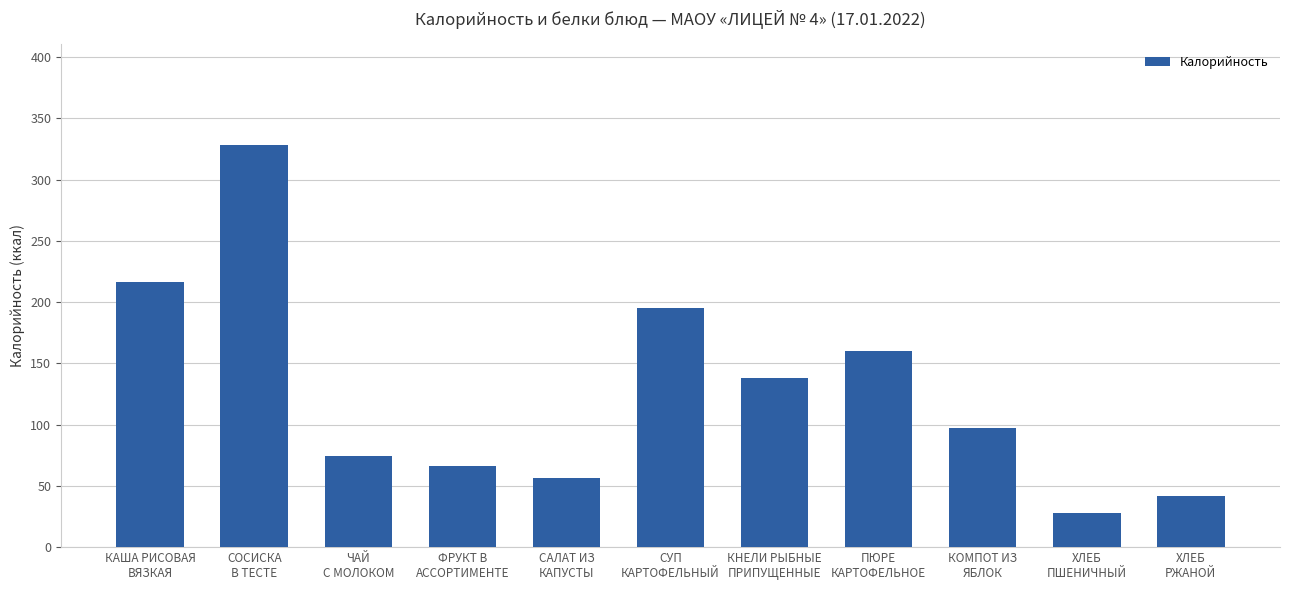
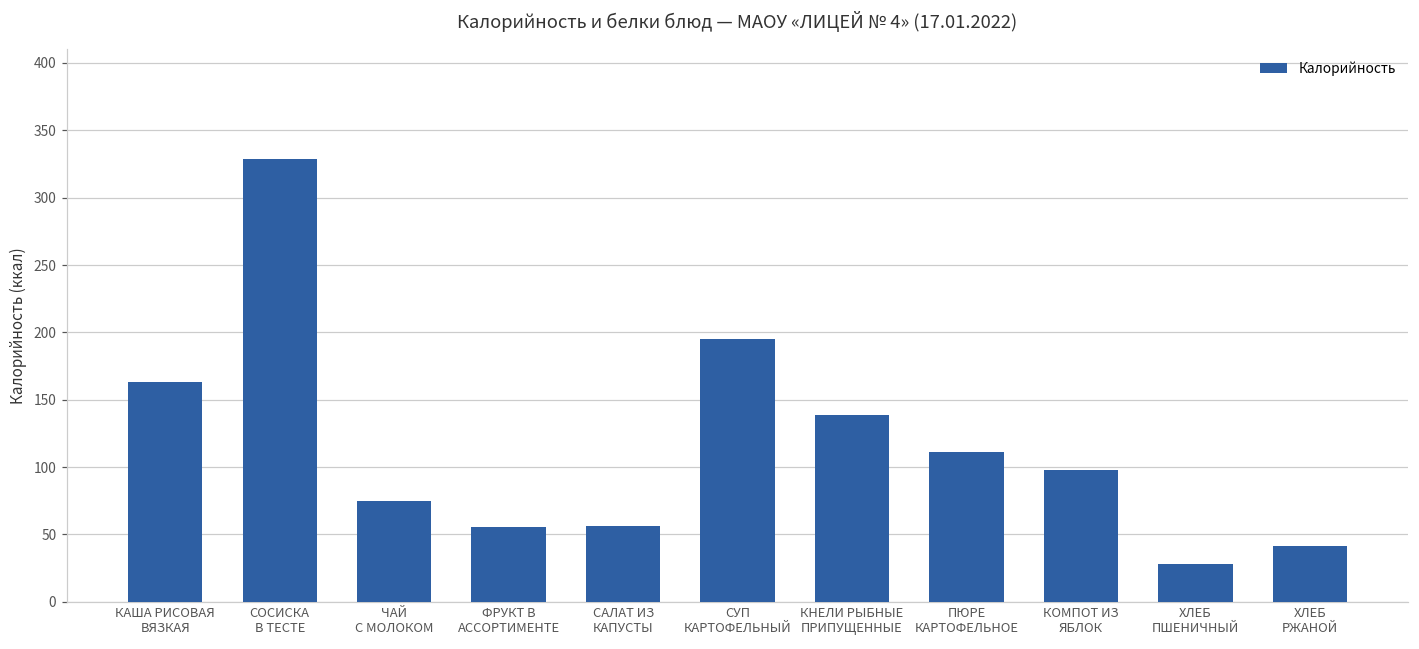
КАША РИСОВАЯ ВЯЗКАЯ: 216 -> 163
ФРУКТ В АССОРТИМЕНТЕ: 67 -> 56
ПЮРЕ КАРТОФЕЛЬНОЕ: 160 -> 111
